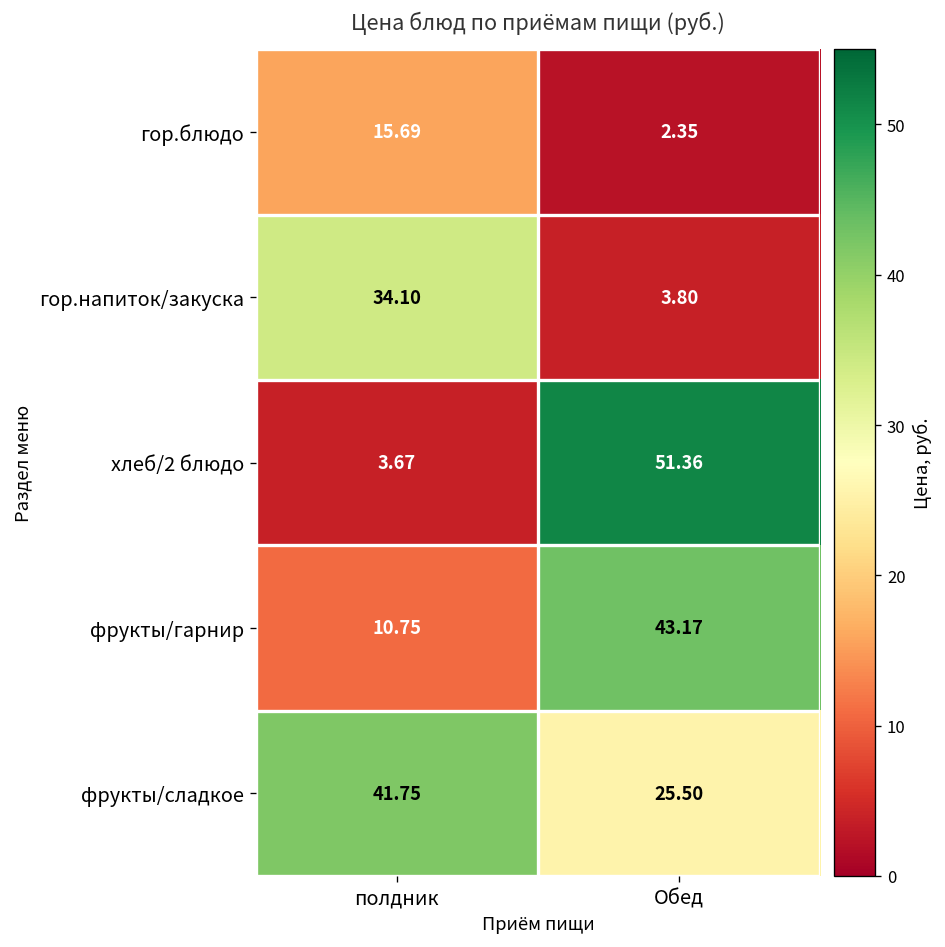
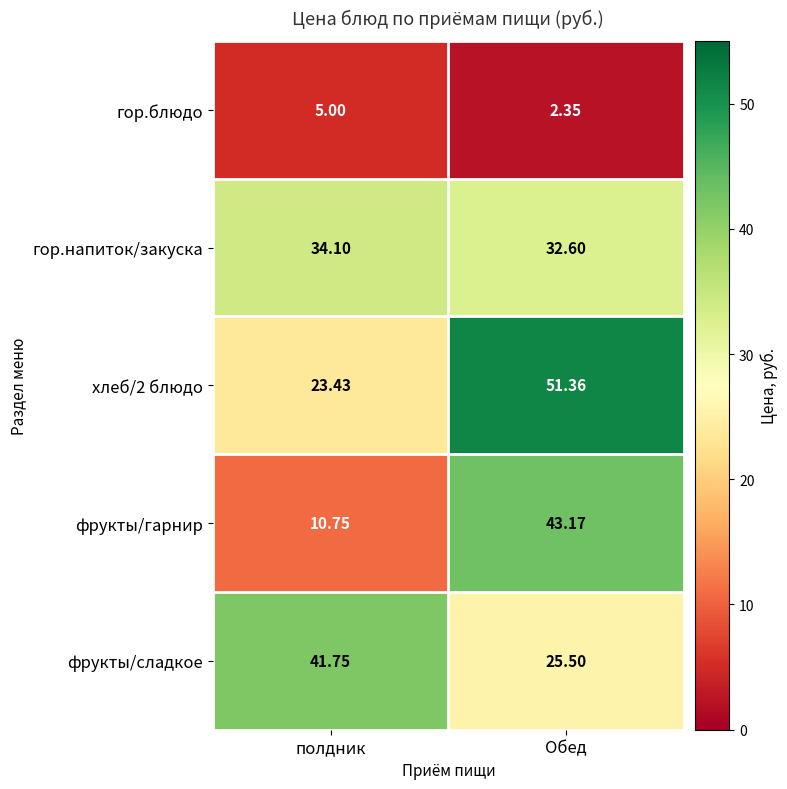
гор.блюдо, полдник: 15.69 -> 5.00
гор.напиток/закуска, Обед: 3.80 -> 32.60
хлеб/2 блюдо, полдник: 3.67 -> 23.43
